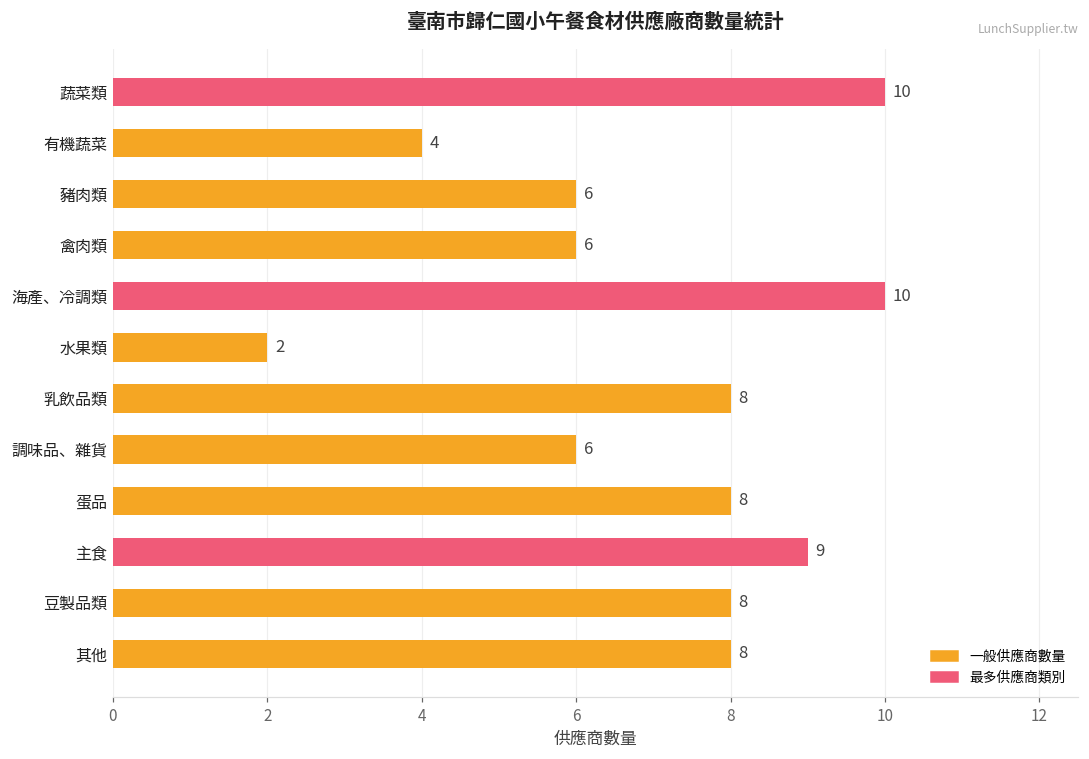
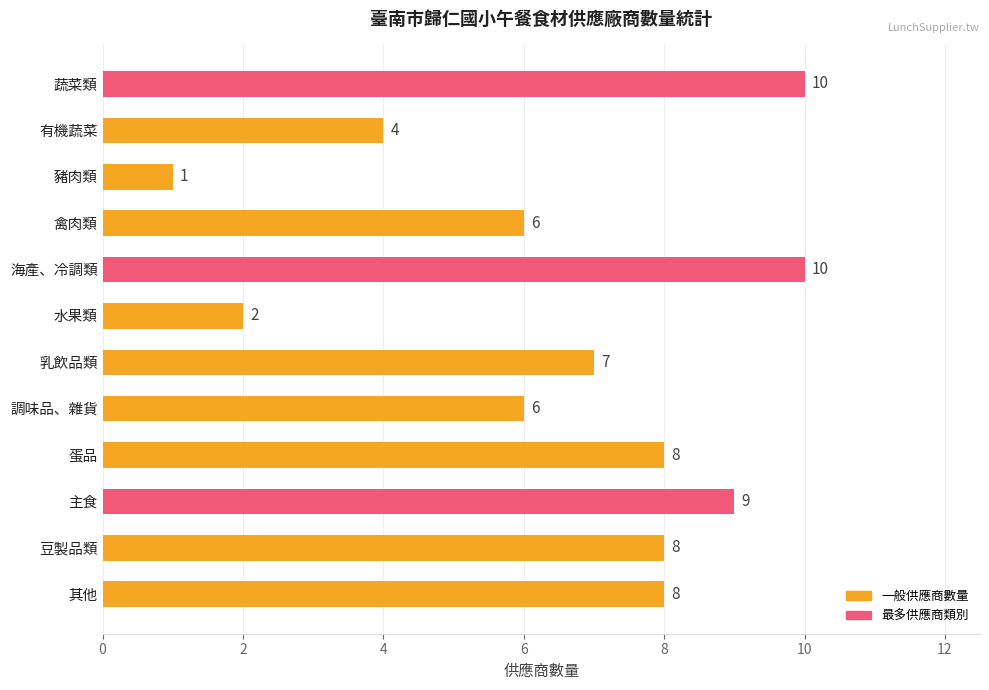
豬肉類: 6 -> 1
乳飲品類: 8 -> 7
